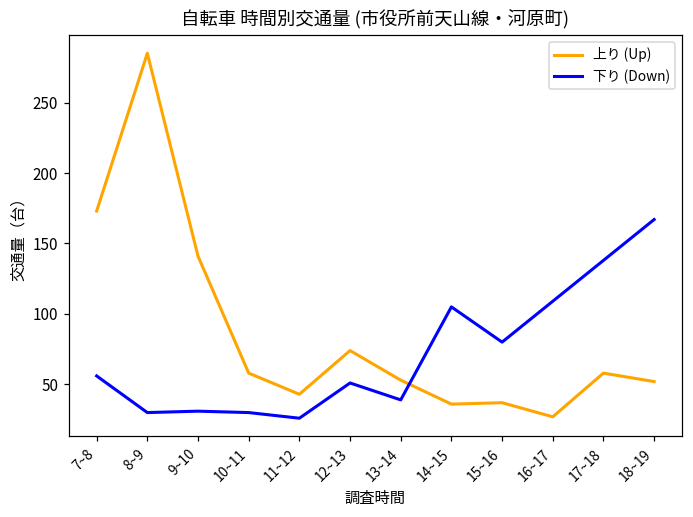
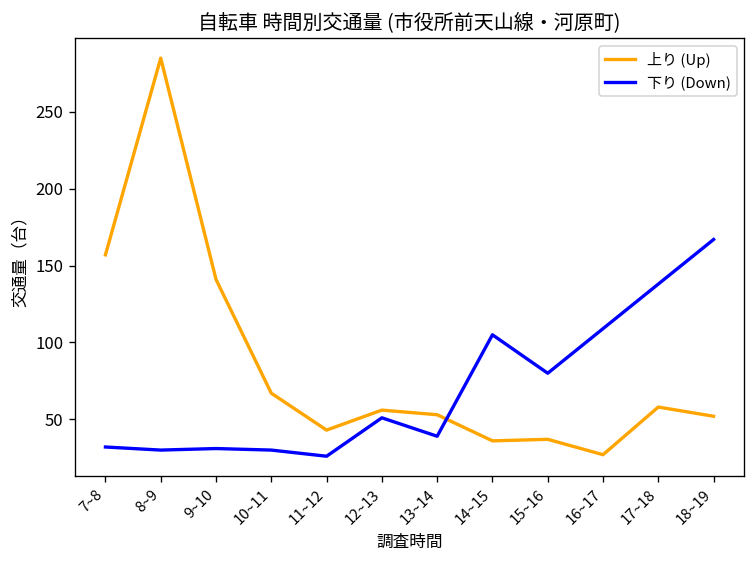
上り (Up), 7~8: 173 -> 157
下り (Down), 7~8: 56 -> 32
上り (Up), 10~11: 58 -> 67
上り (Up), 12~13: 74 -> 56
